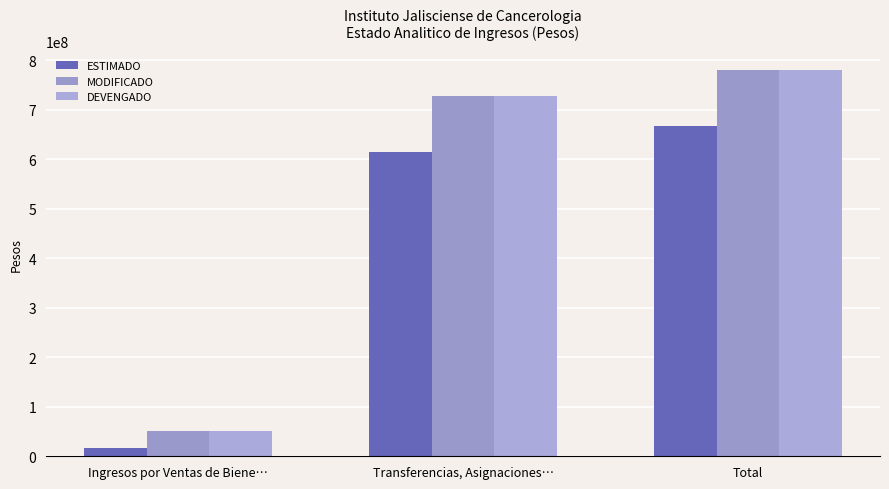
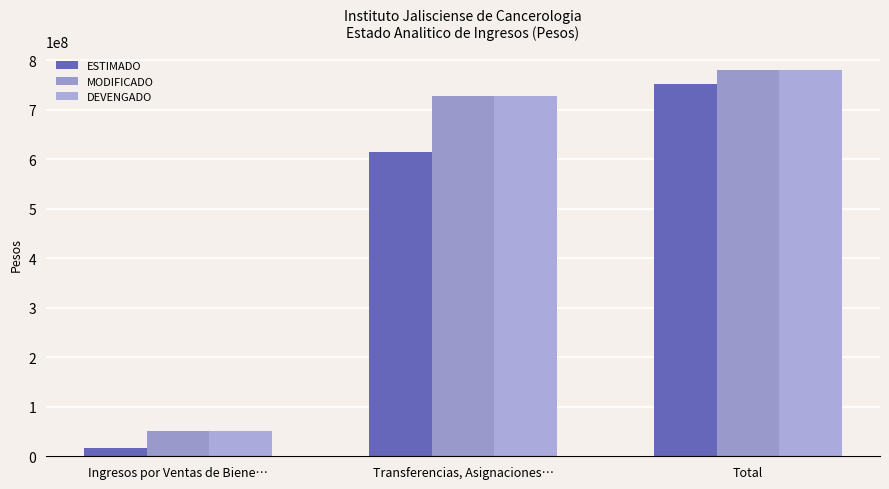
ESTIMADO, Total: 670000000 -> 750000000
